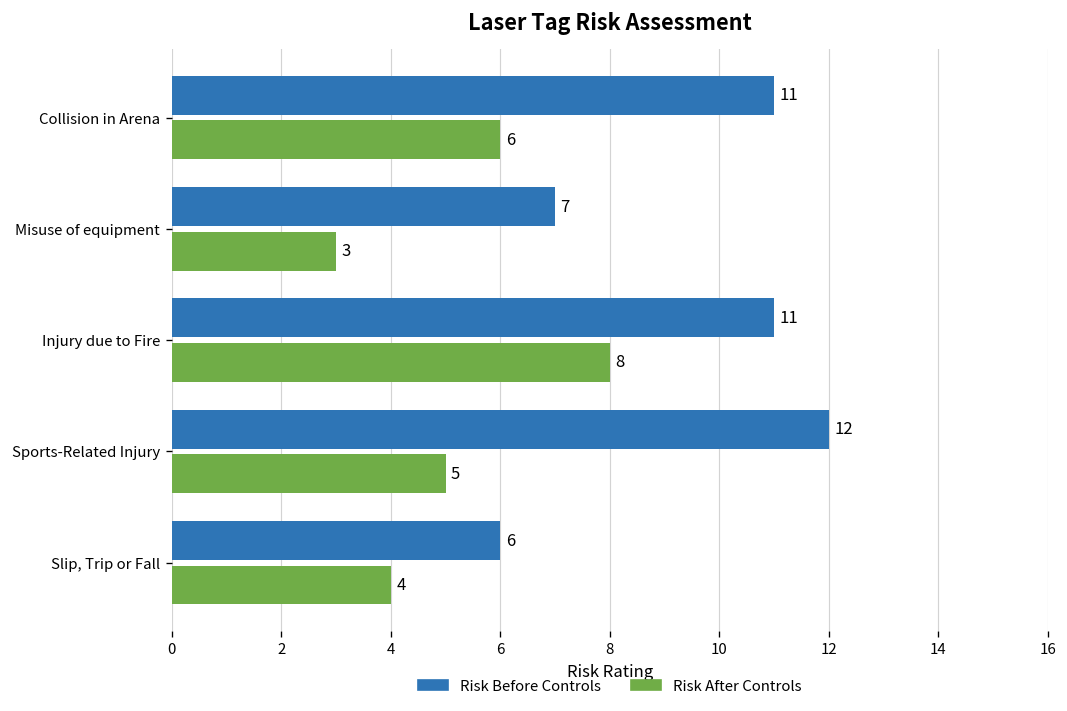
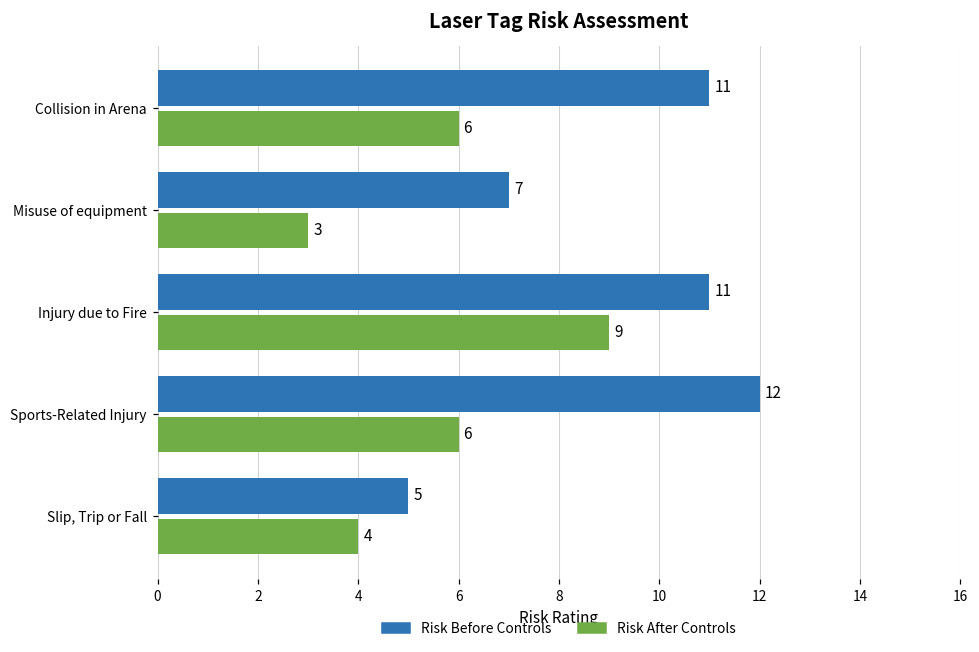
Risk After Controls, Injury due to Fire: 8 -> 9
Risk After Controls, Sports-Related Injury: 5 -> 6
Risk Before Controls, Slip, Trip or Fall: 6 -> 5
